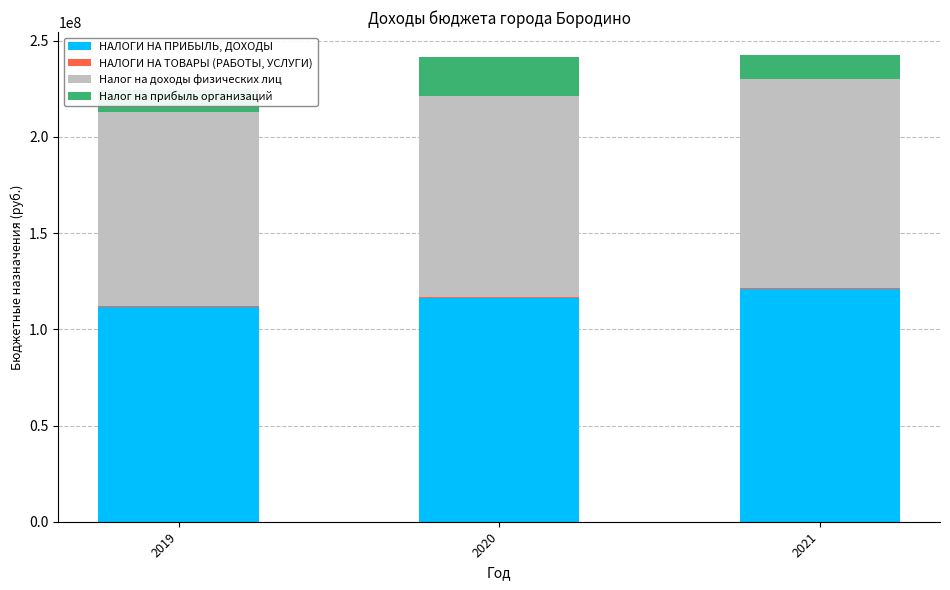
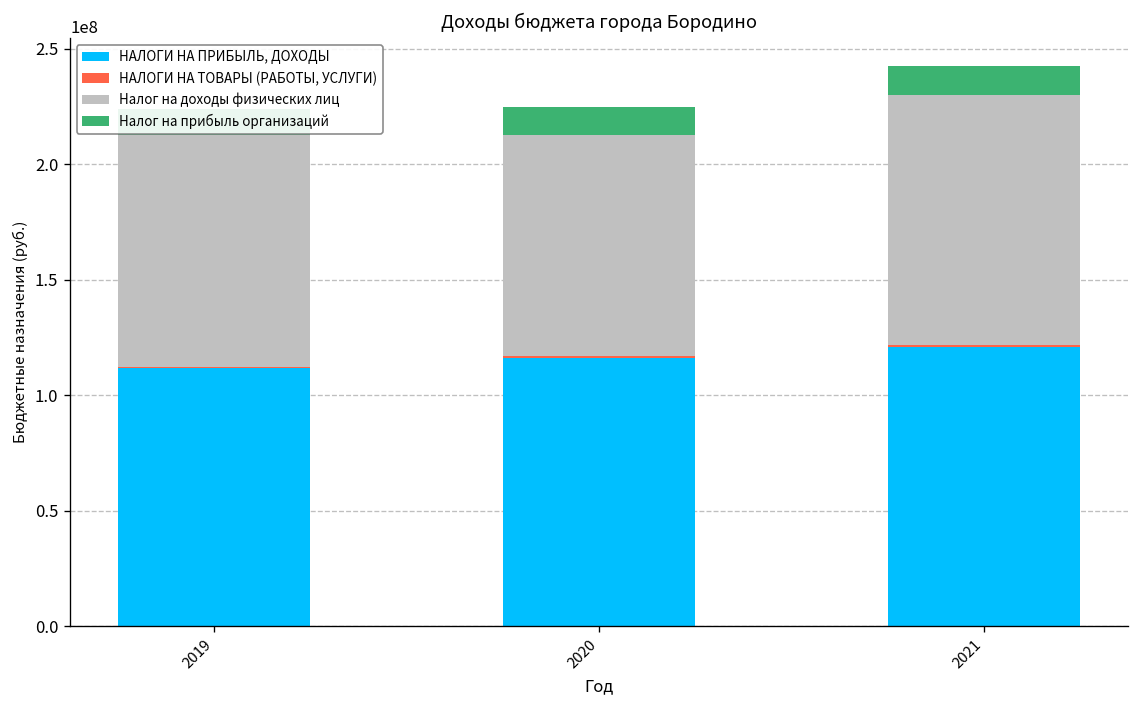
Налог на доходы физических лиц, 2020: 104000000 -> 96000000
Налог на прибыль организаций, 2020: 21000000 -> 12000000
